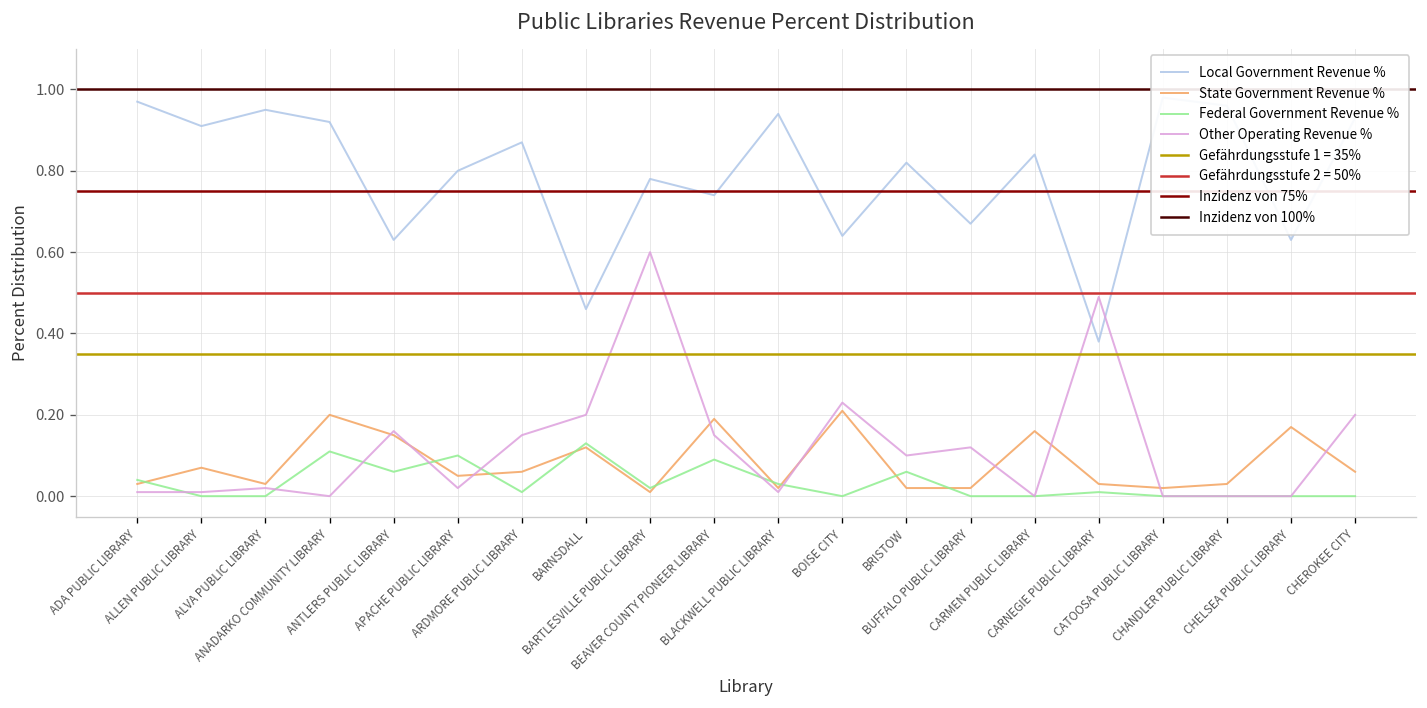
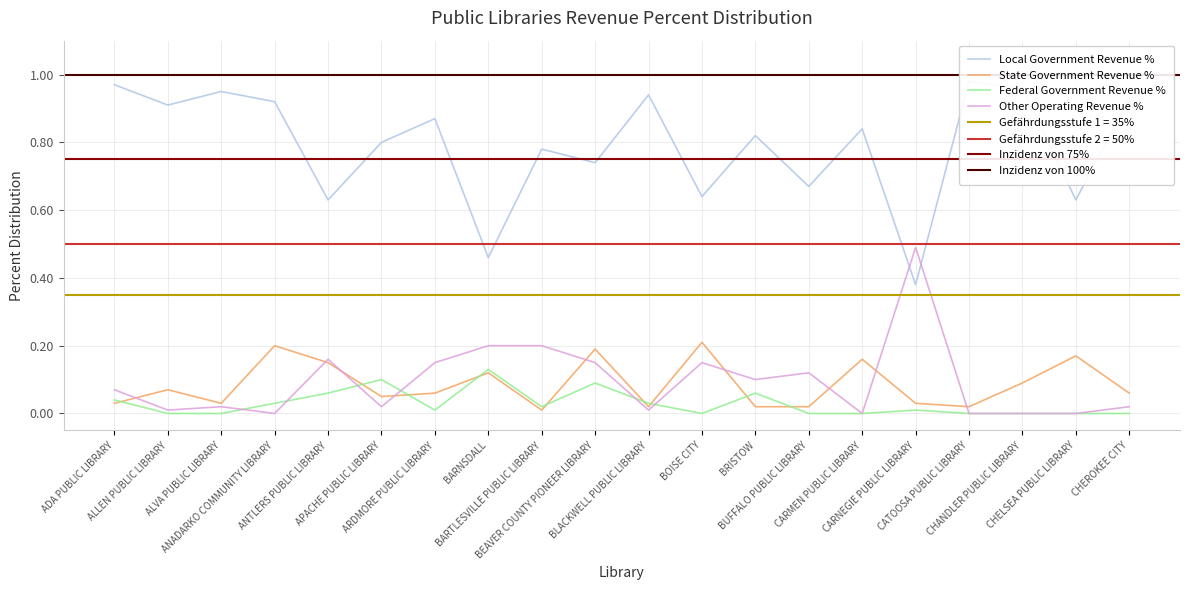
Other Operating Revenue %, ADA PUBLIC LIBRARY: 0.01 -> 0.07
Federal Government Revenue %, ANADARKO COMMUNITY LIBRARY: 0.11 -> 0.03
Other Operating Revenue %, BARTLESVILLE PUBLIC LIBRARY: 0.6 -> 0.2
Other Operating Revenue %, BOISE CITY: 0.23 -> 0.15
State Government Revenue %, CHANDLER PUBLIC LIBRARY: 0.03 -> 0.09
Other Operating Revenue %, CHEROKEE CITY: 0.20 -> 0.02
